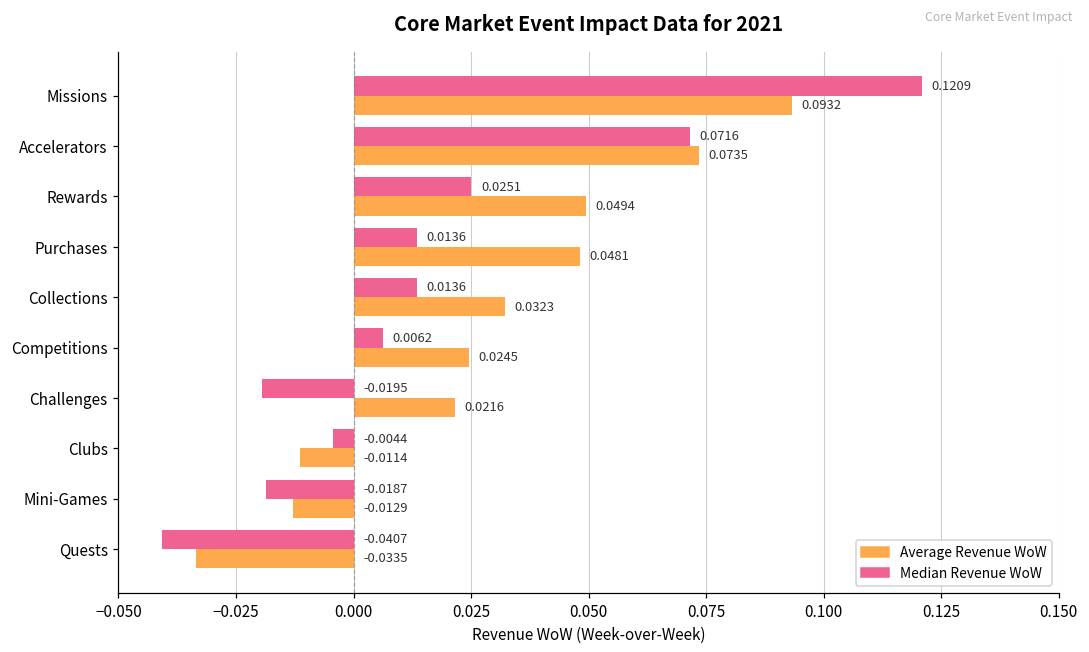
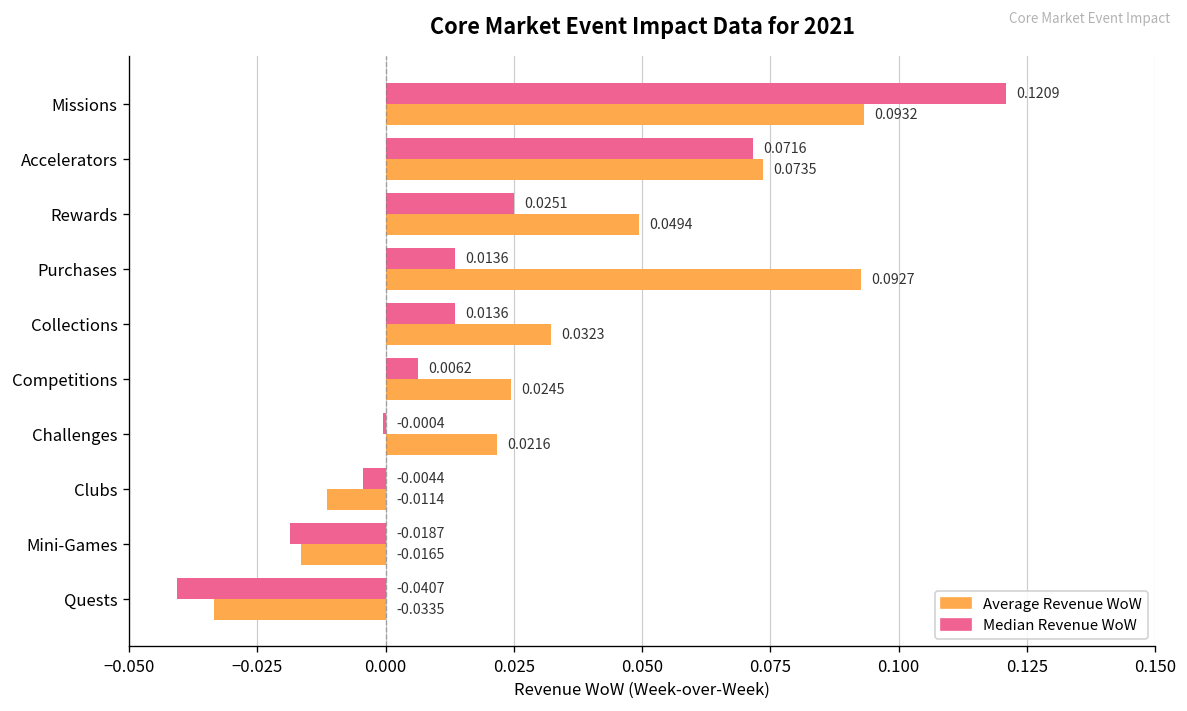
Average Revenue WoW, Purchases: 0.0481 -> 0.0927
Median Revenue WoW, Challenges: -0.0195 -> -0.0004
Average Revenue WoW, Mini-Games: -0.0129 -> -0.0165
